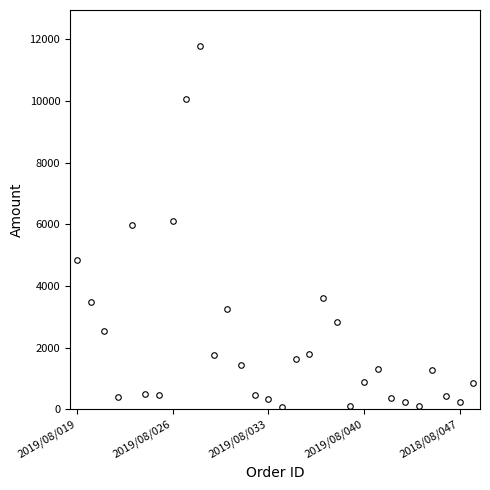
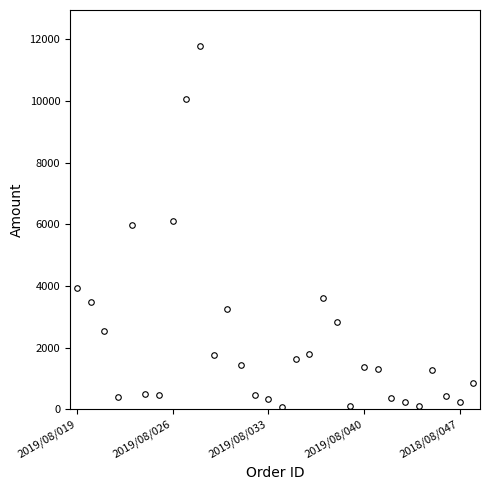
2019/08/019: 4900 -> 3900
2019/08/040: 900 -> 1400
